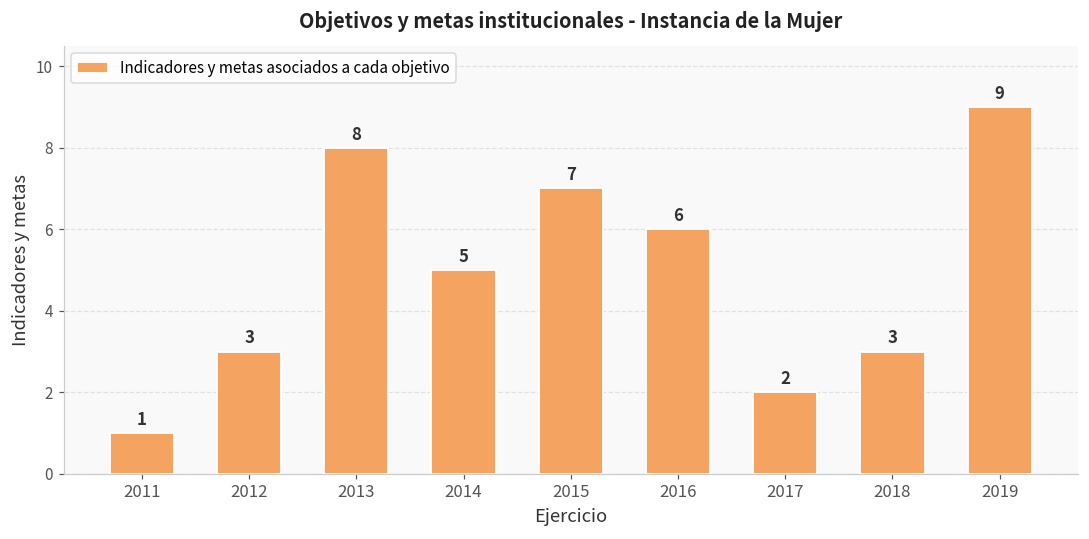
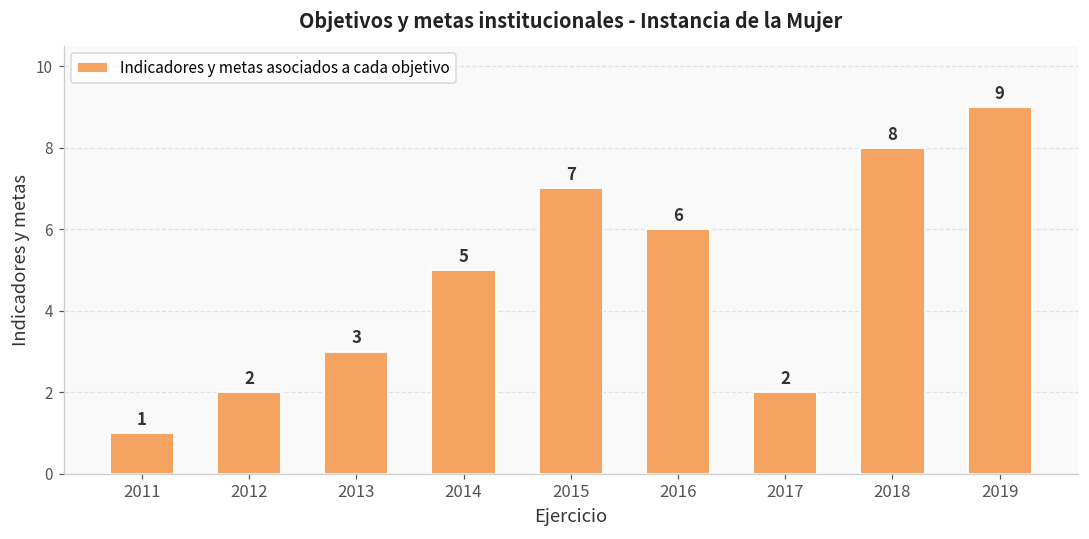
2012: 3 -> 2
2013: 8 -> 3
2018: 3 -> 8
